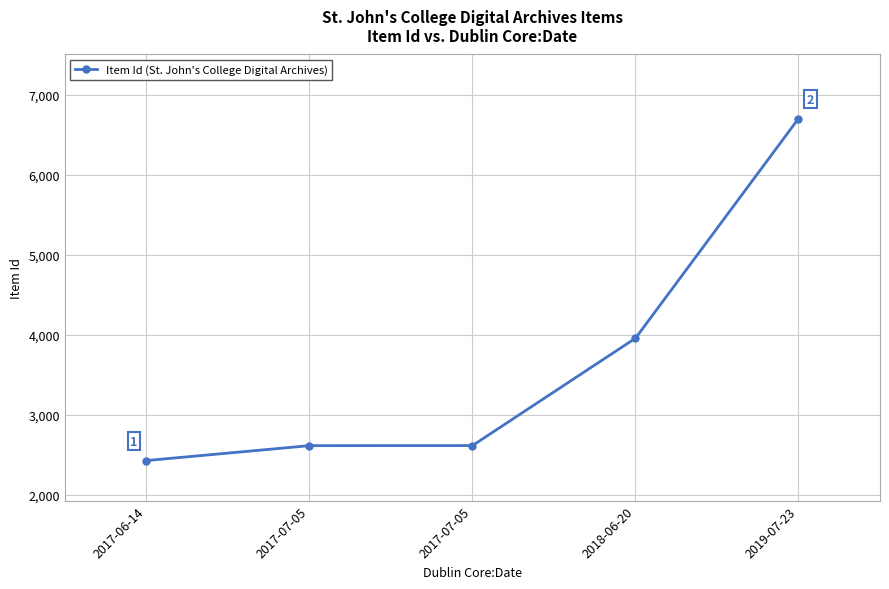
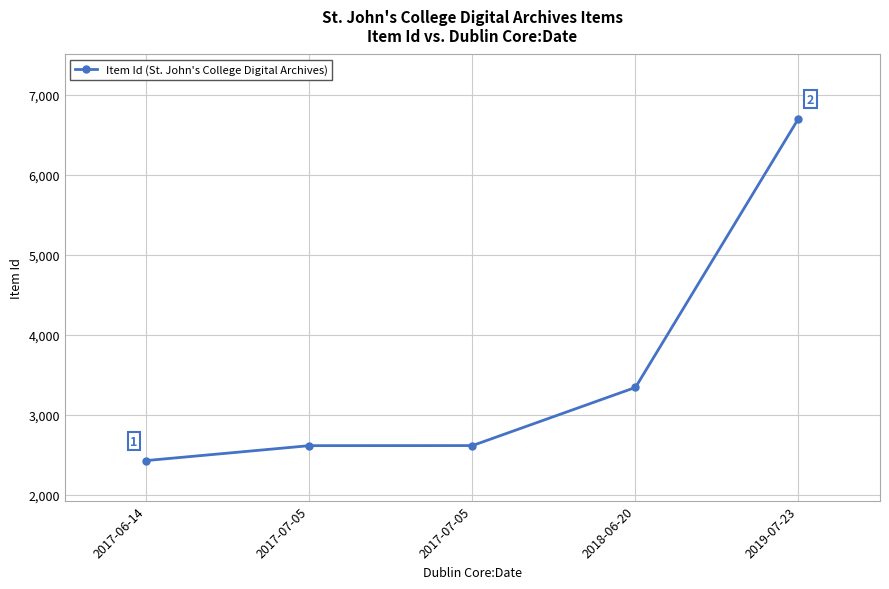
2018-06-20: 4,000 -> 3,300
